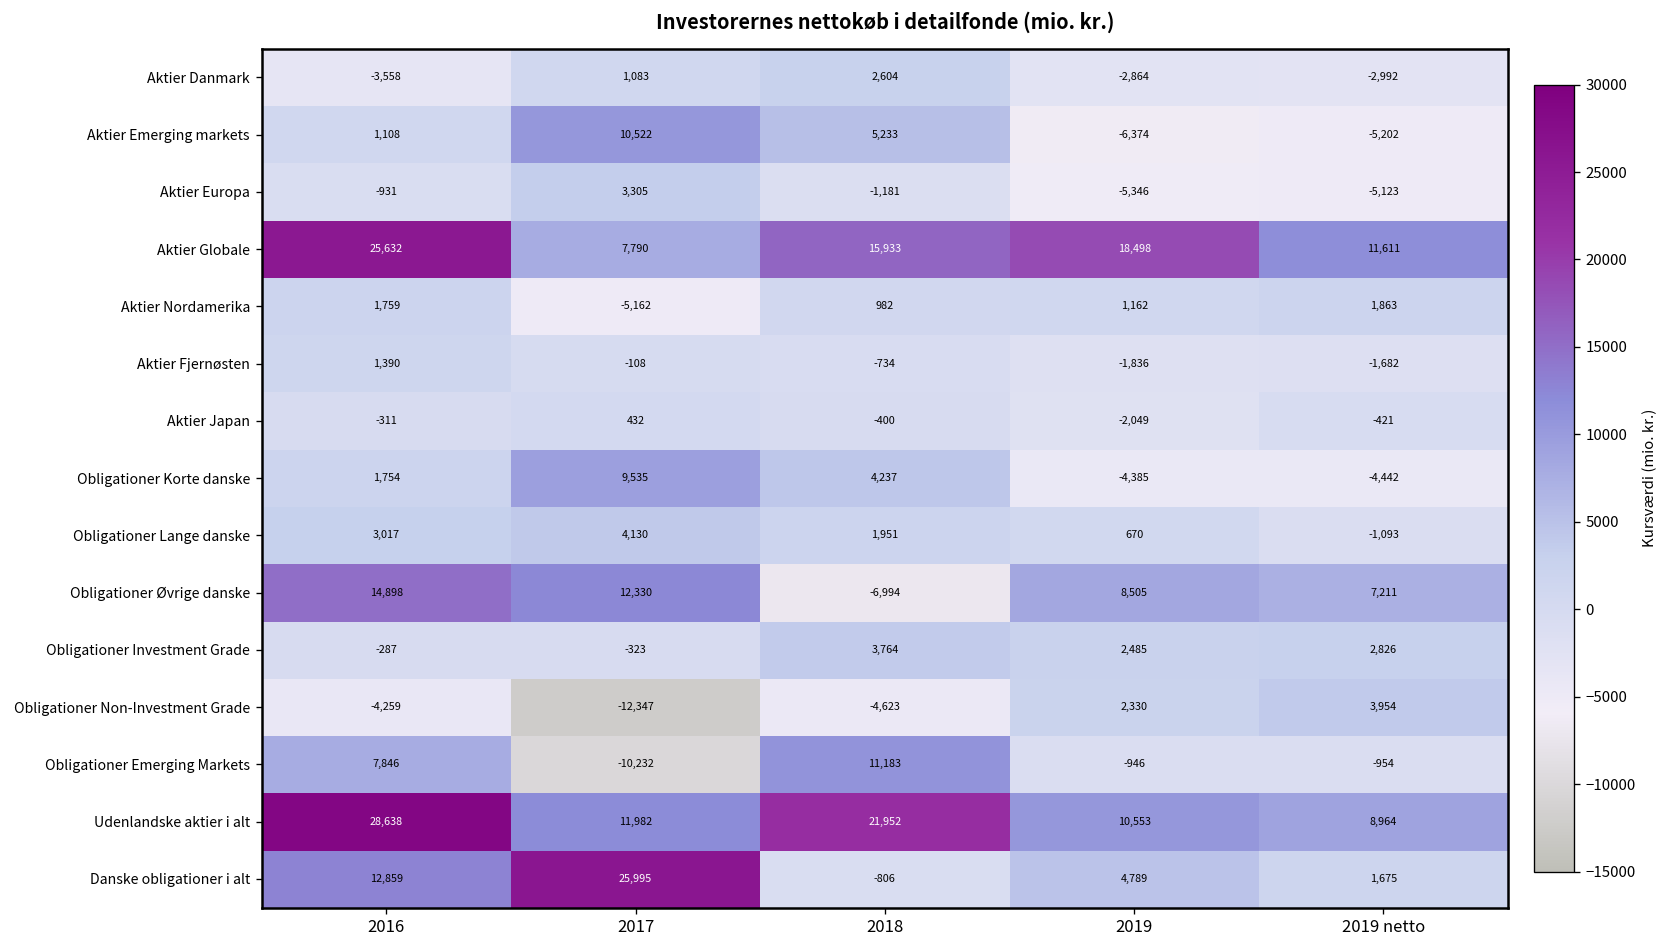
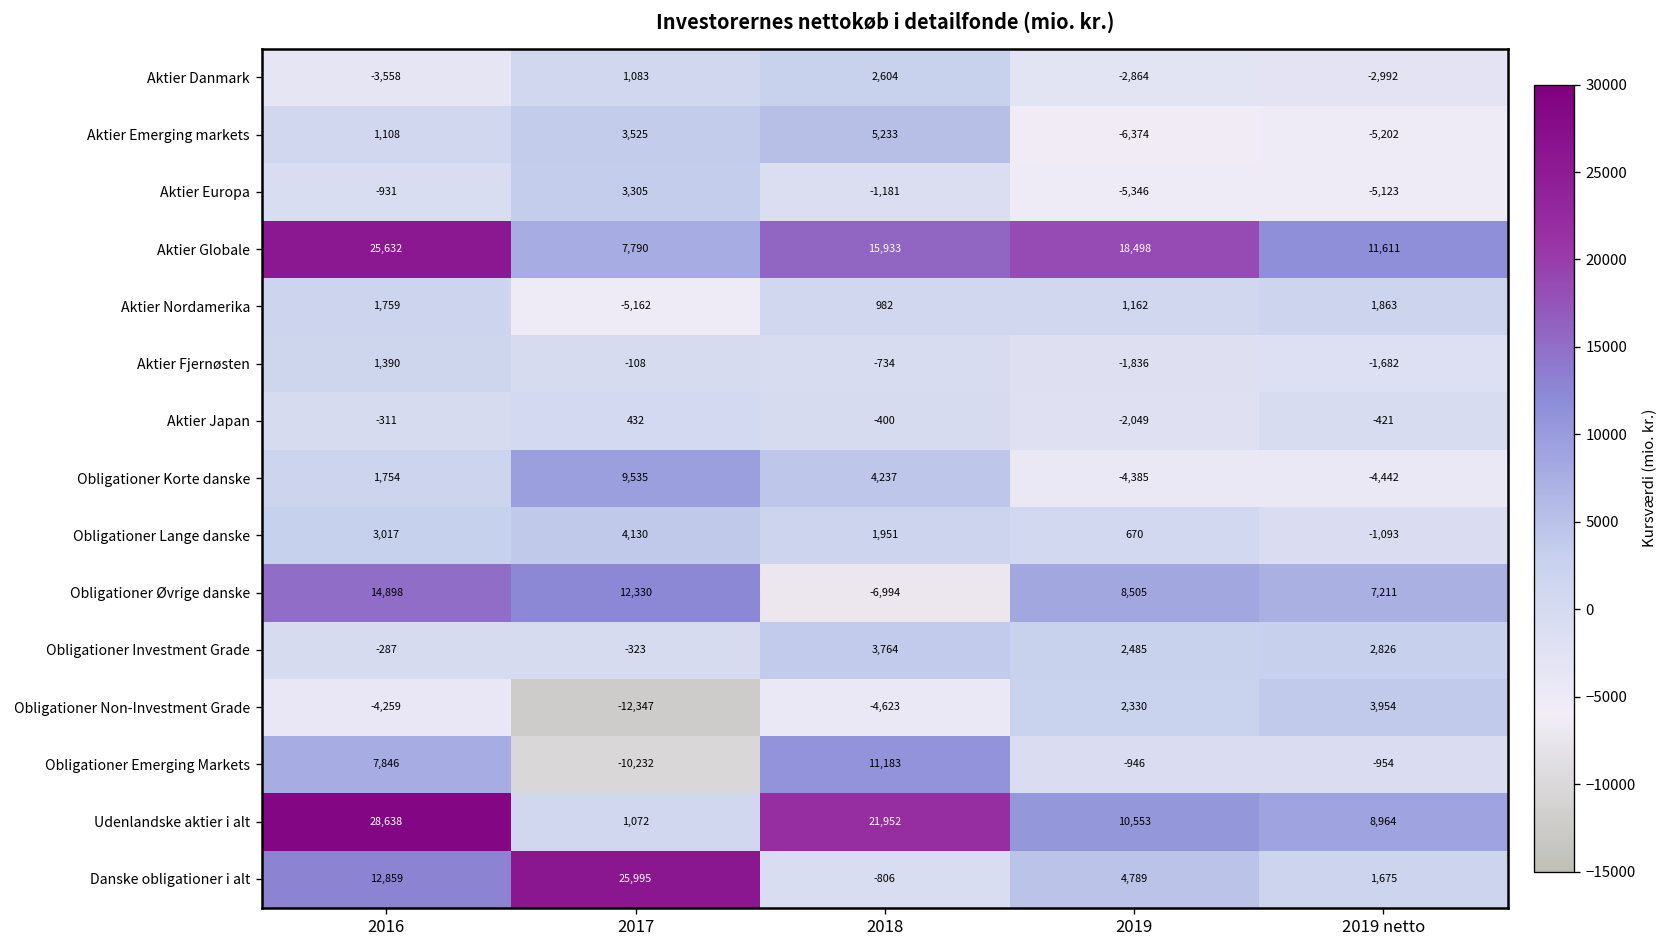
Aktier Emerging markets, 2017: 10,522 -> 3,525
Udenlandske aktier i alt, 2017: 11,982 -> 1,072
